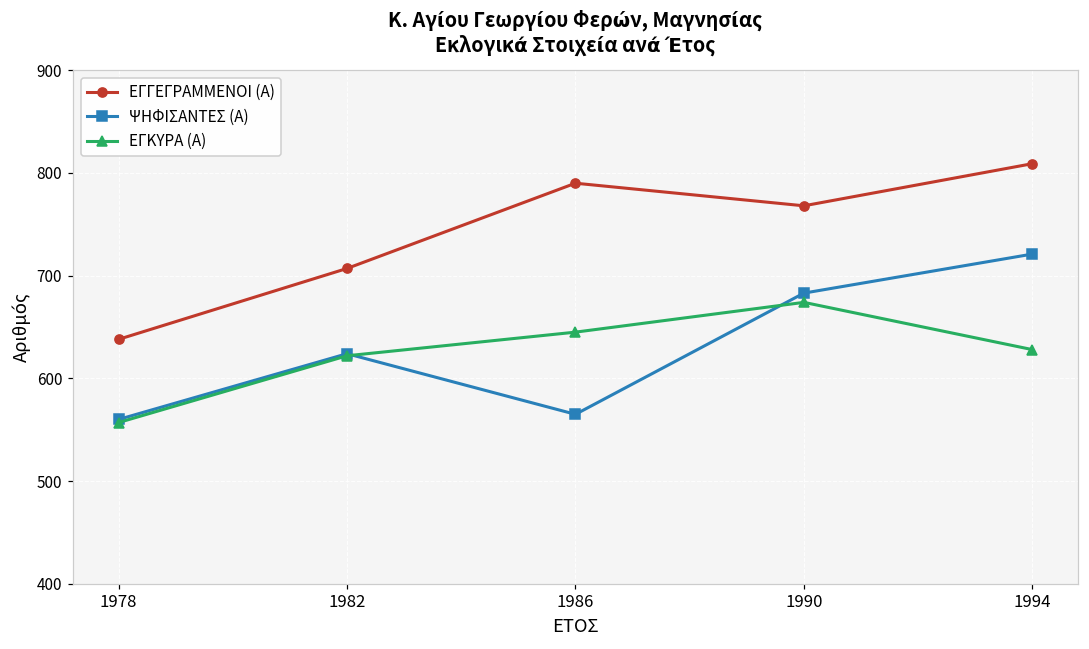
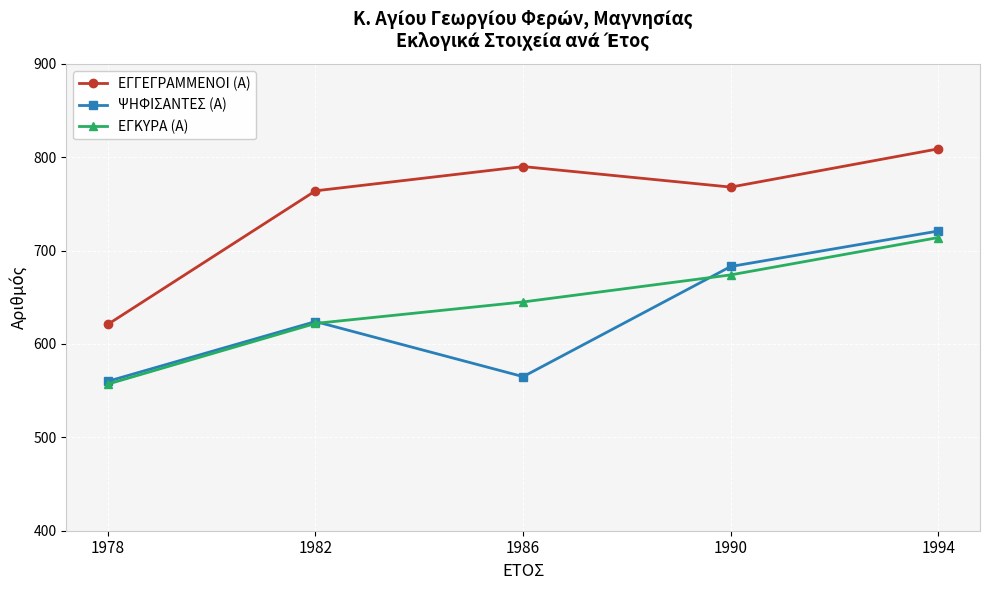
ΕΓΓΕΓΡΑΜΜΕΝΟΙ (Α), 1978: 640 -> 620
ΕΓΓΕΓΡΑΜΜΕΝΟΙ (Α), 1982: 710 -> 760
ΕΓΚΥΡΑ (Α), 1994: 630 -> 710
